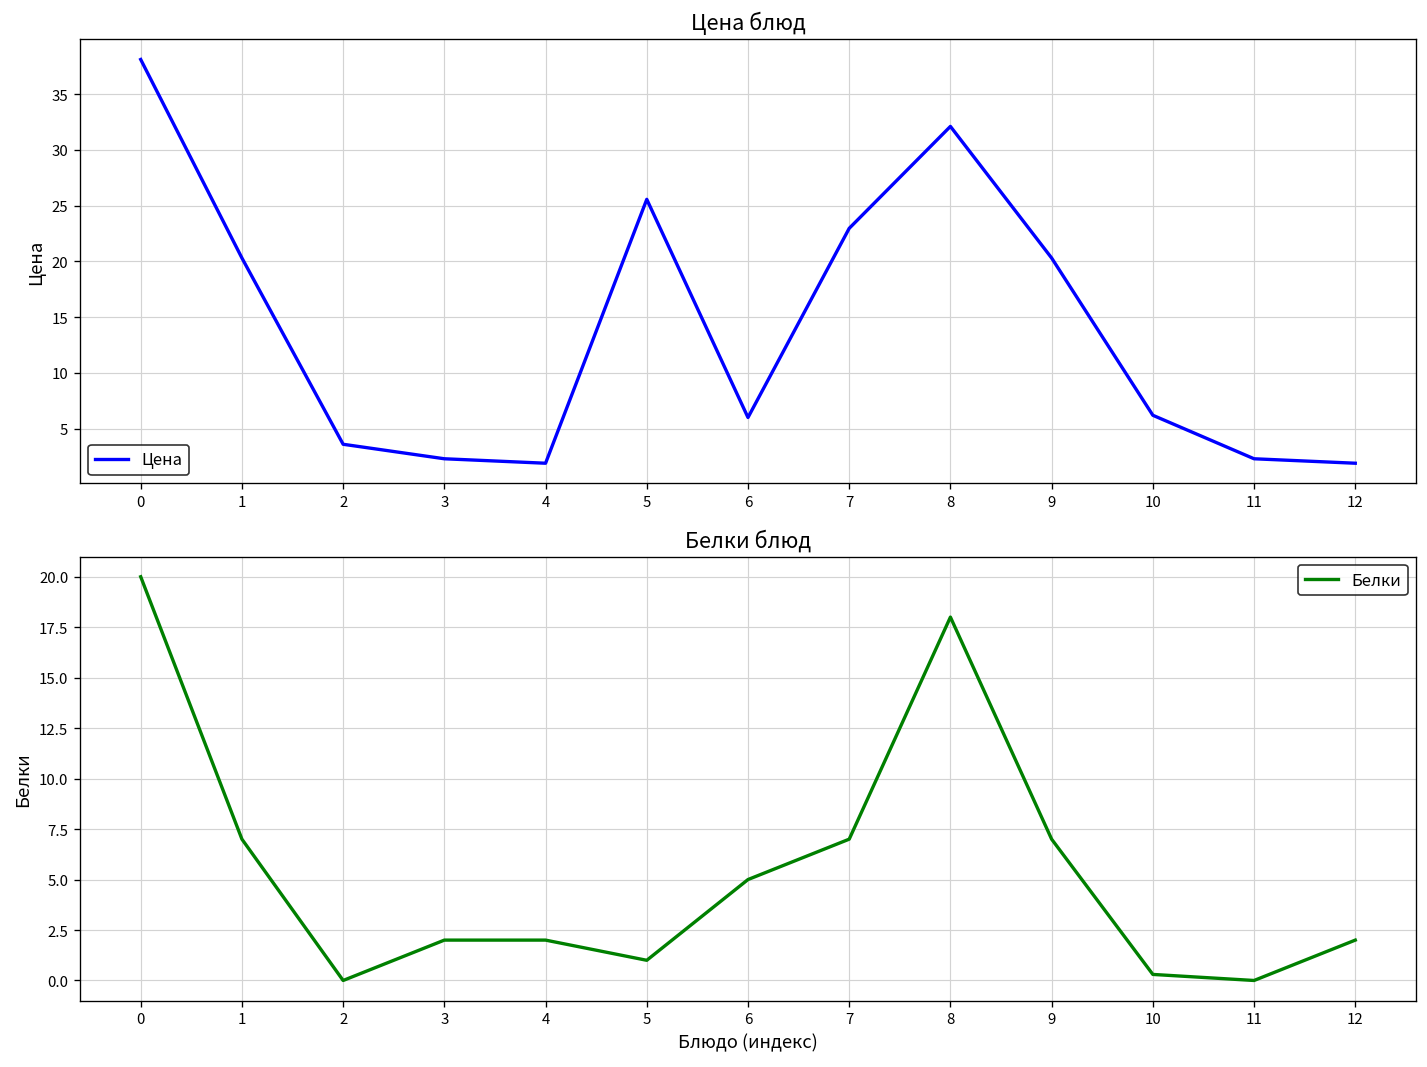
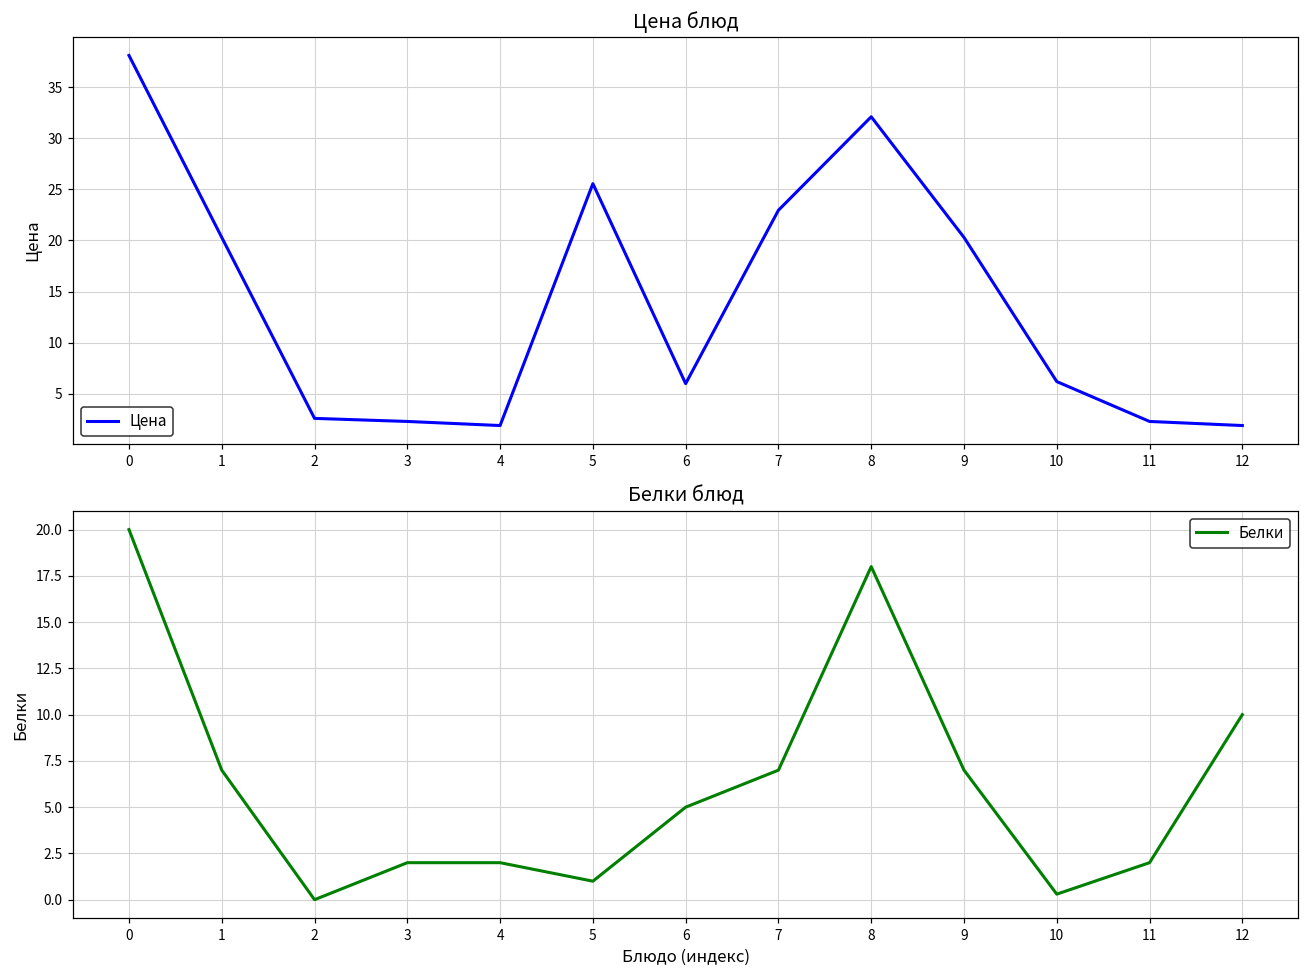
Цена блюд, 2: 4 -> 3
Белки блюд, 11: 0 -> 2
Белки блюд, 12: 2 -> 10
